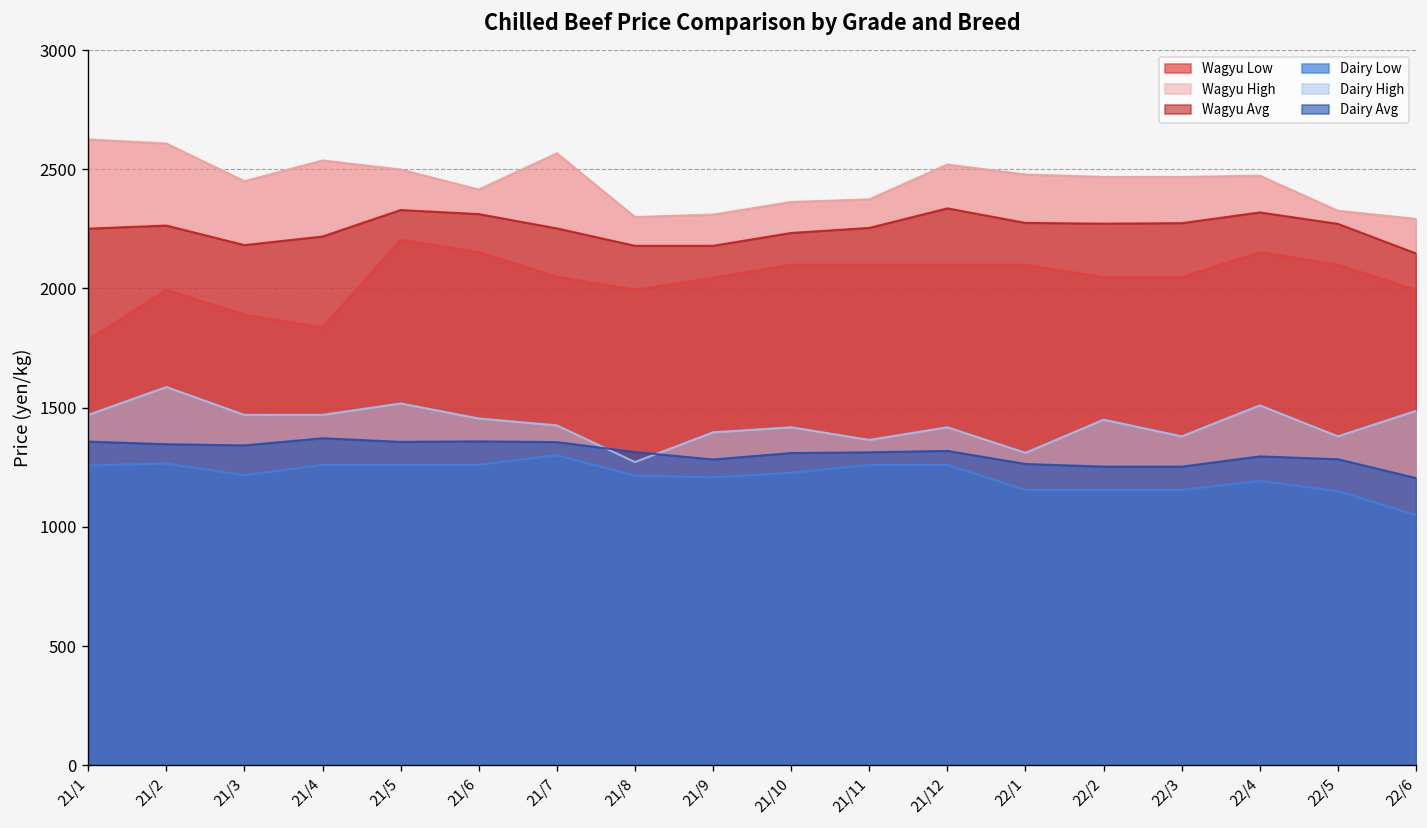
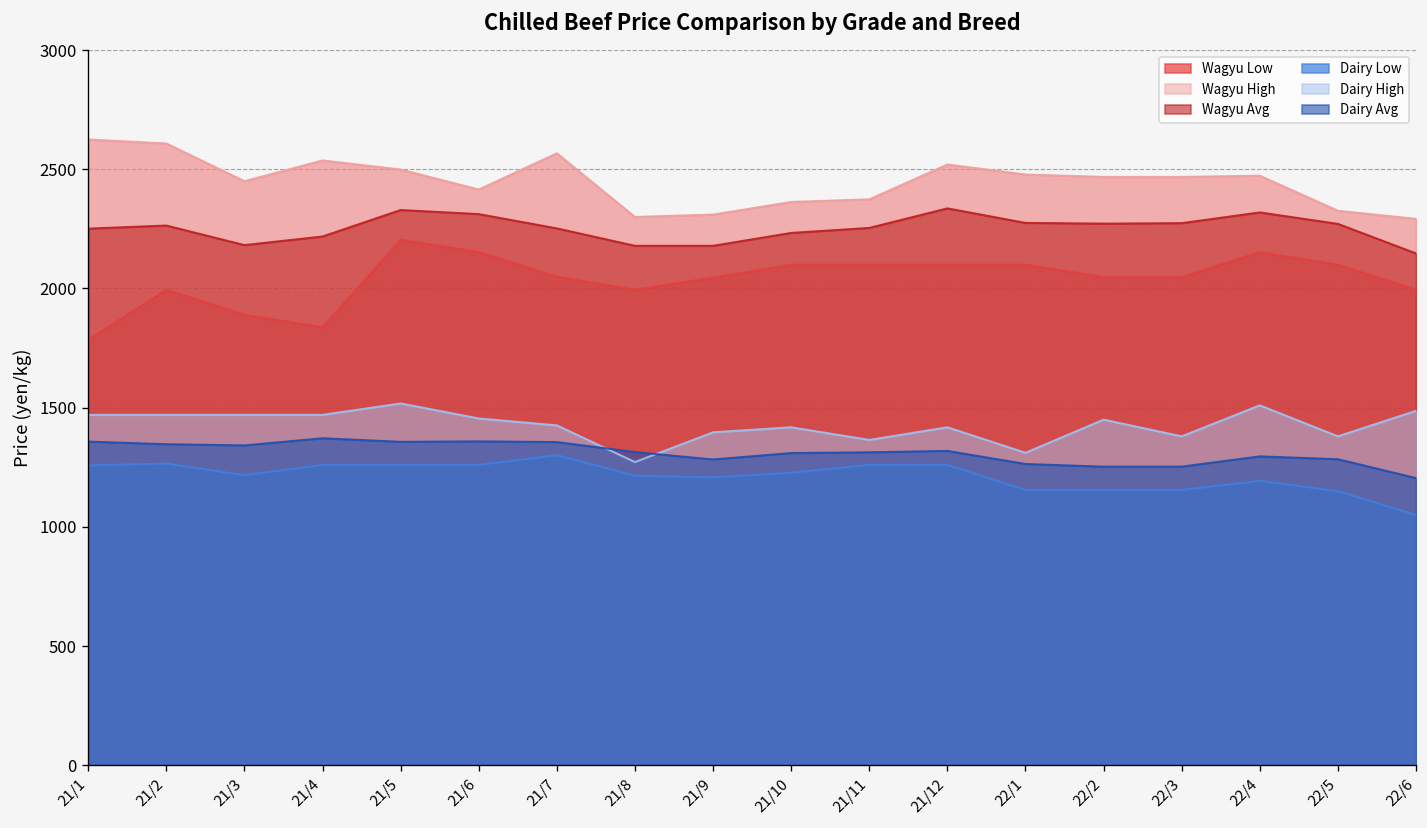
Dairy High, 21/2: 1590 -> 1470
